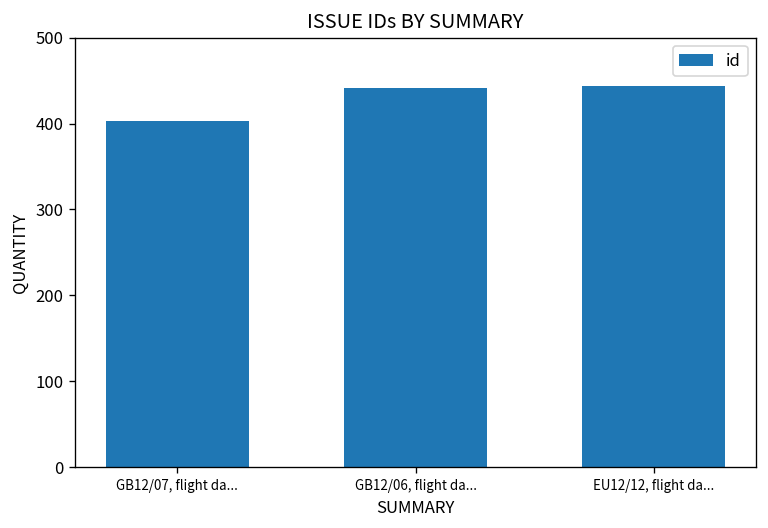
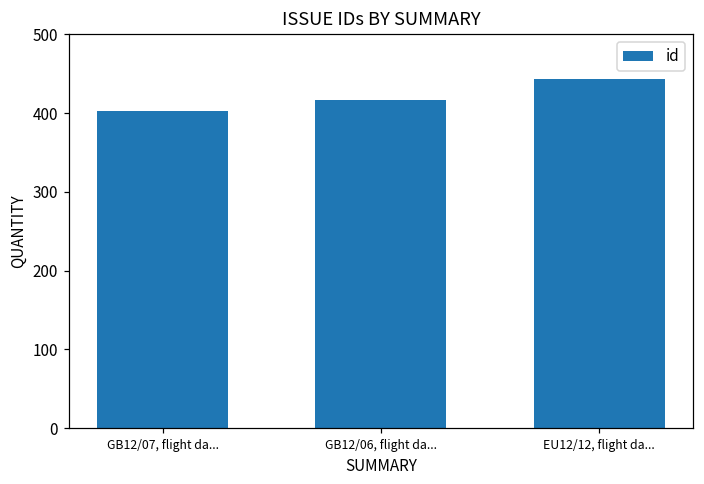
GB12/06, flight da...: 440 -> 420
